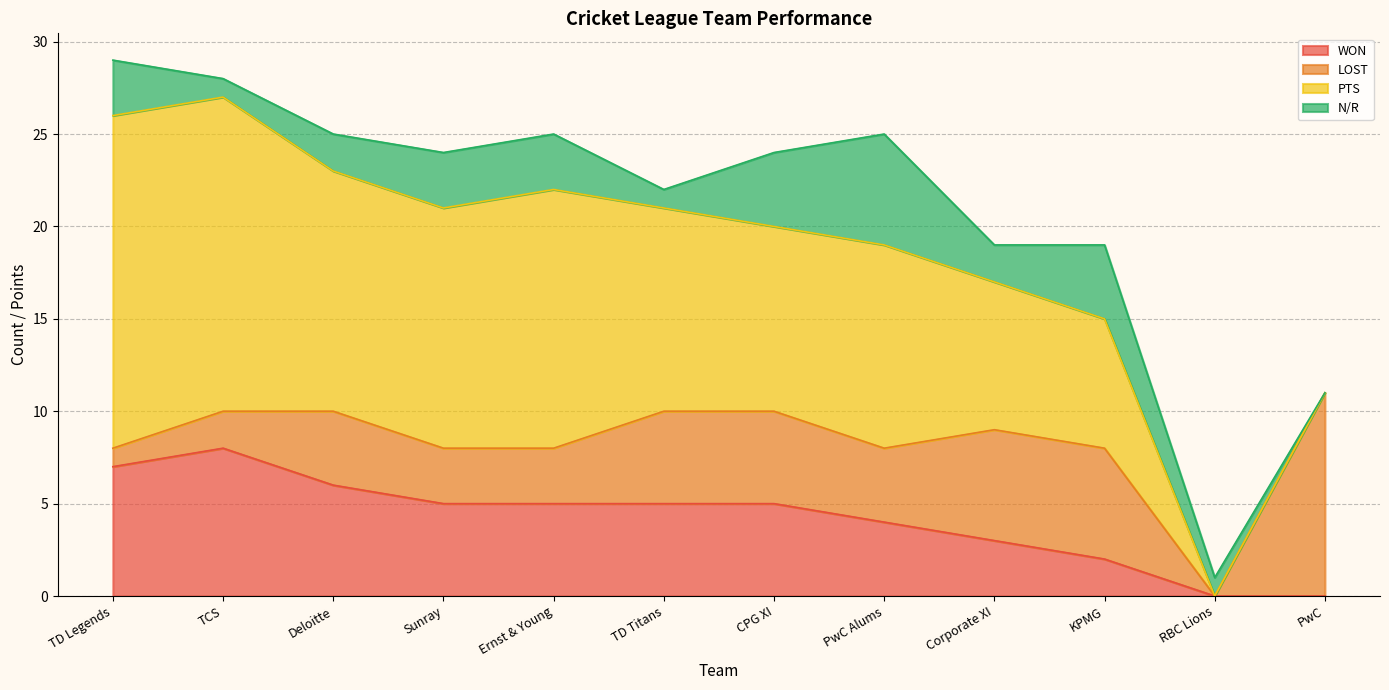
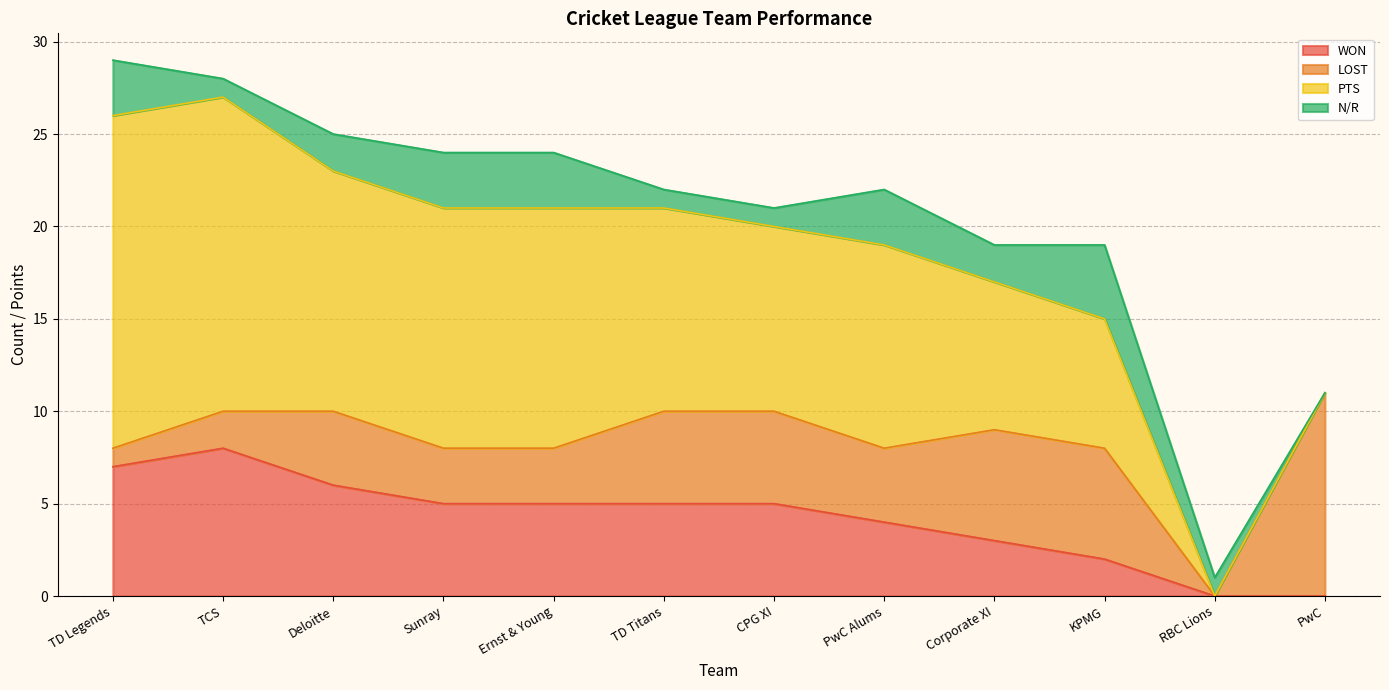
PTS, Ernst & Young: 14 -> 13
N/R, CPG XI: 4 -> 1
N/R, PwC Alums: 6 -> 3
